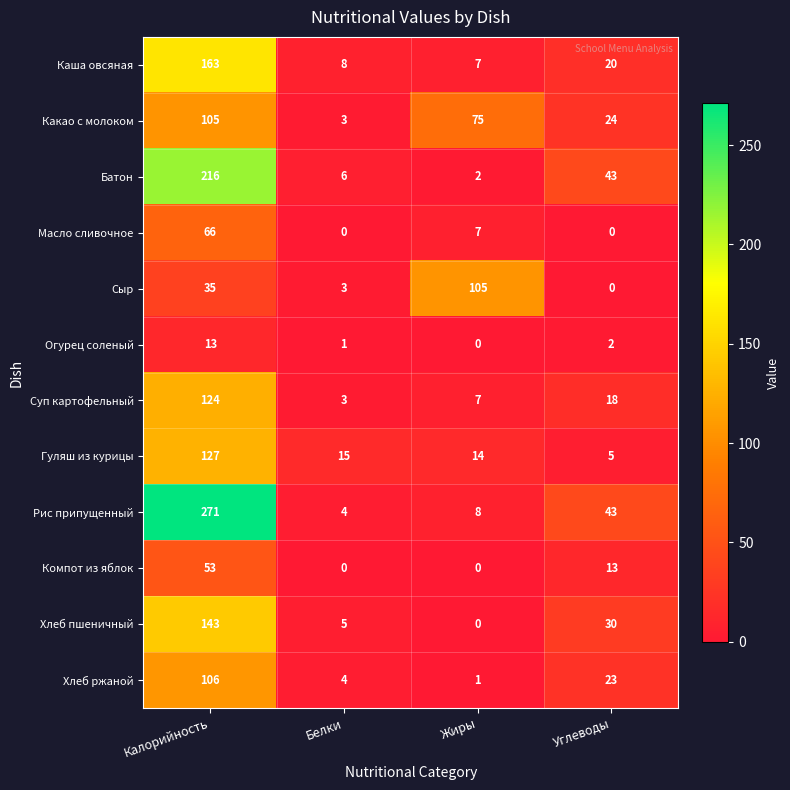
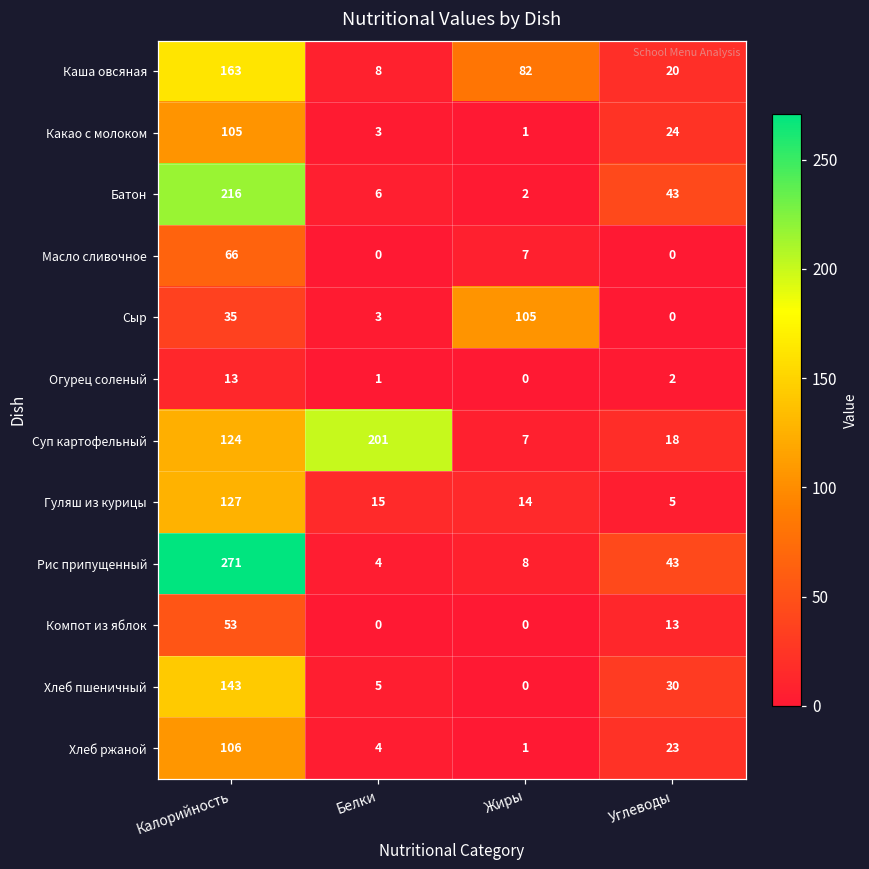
Каша овсяная, Жиры: 7 -> 82
Какао с молоком, Жиры: 75 -> 1
Суп картофельный, Белки: 3 -> 201
